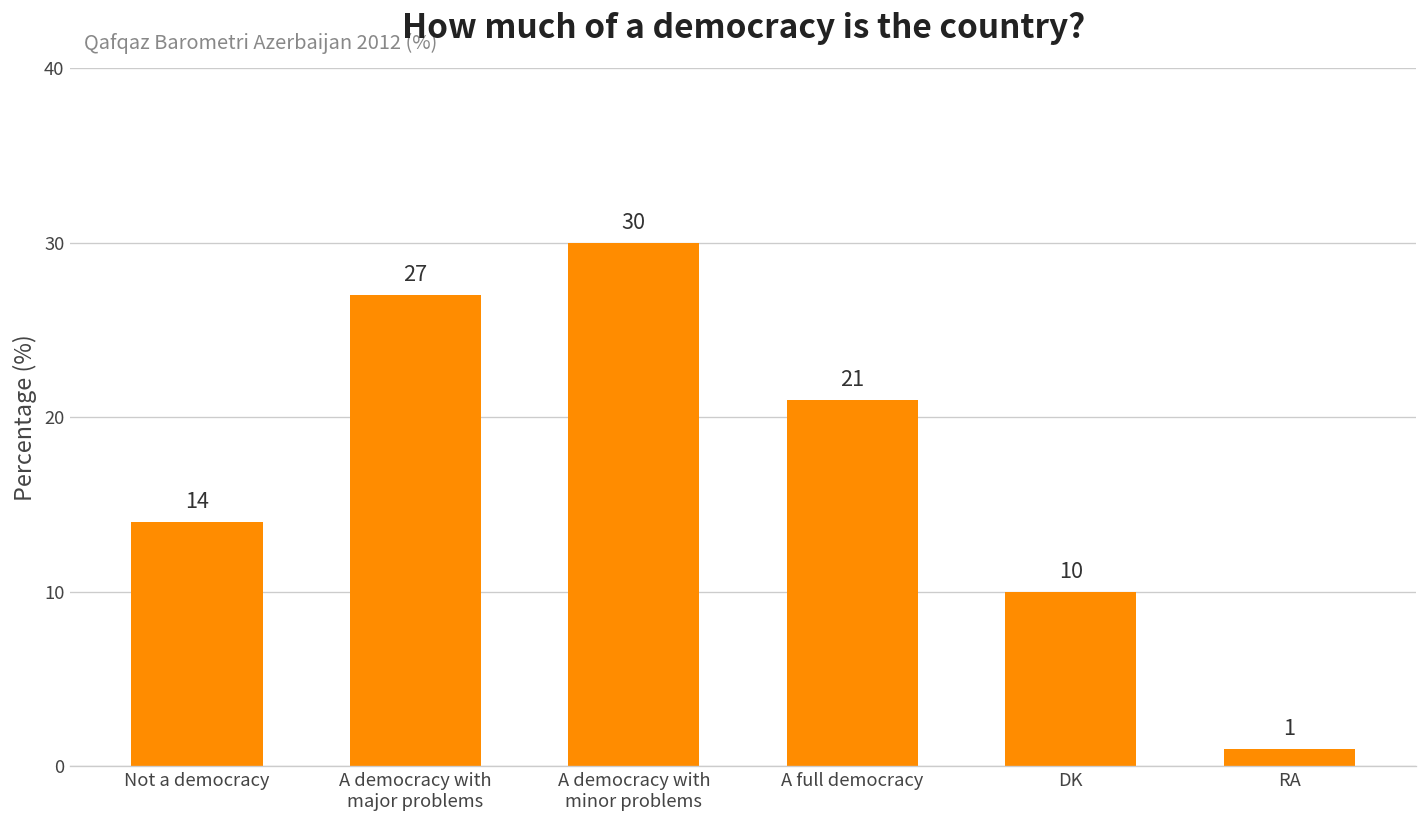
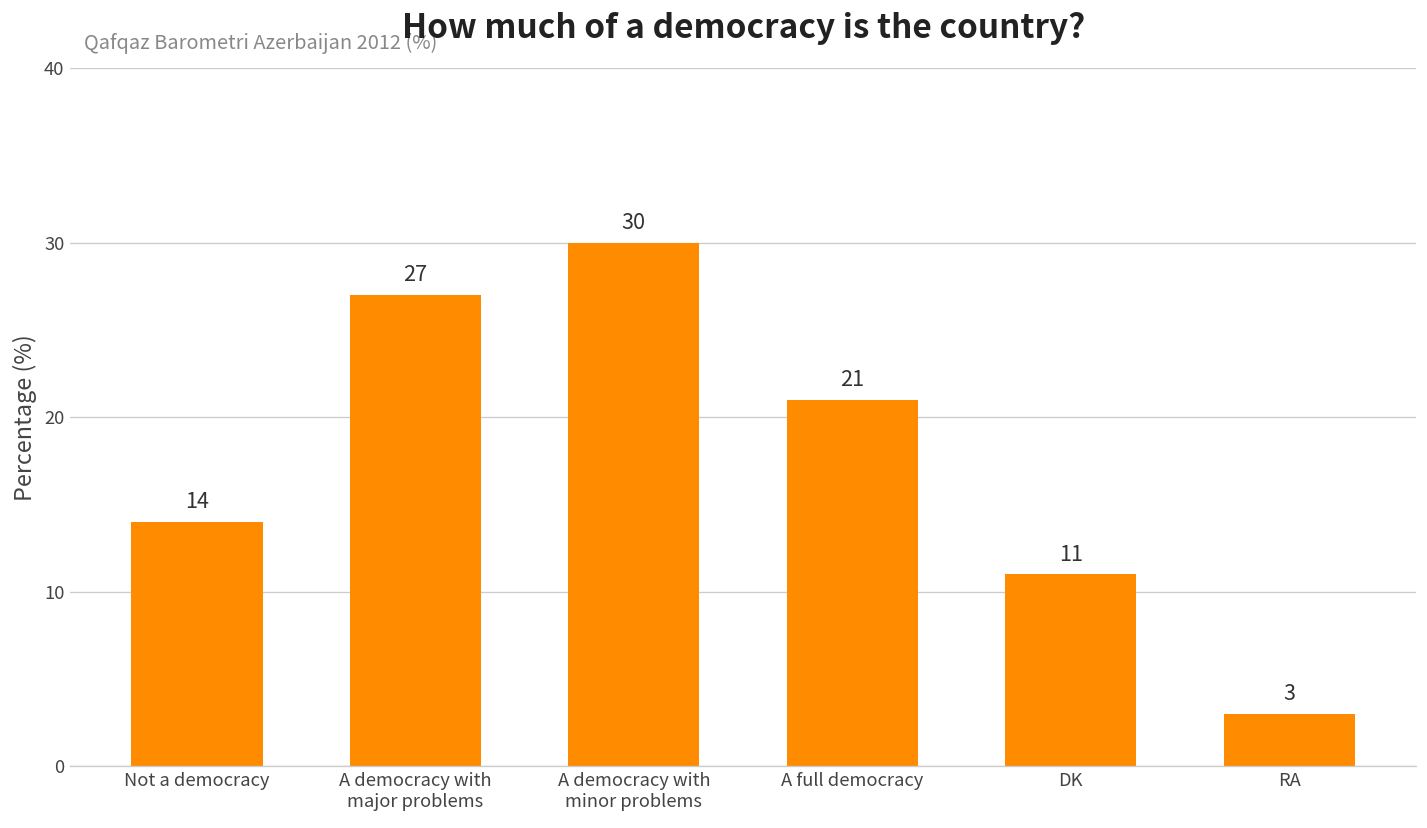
DK: 10 -> 11
RA: 1 -> 3
